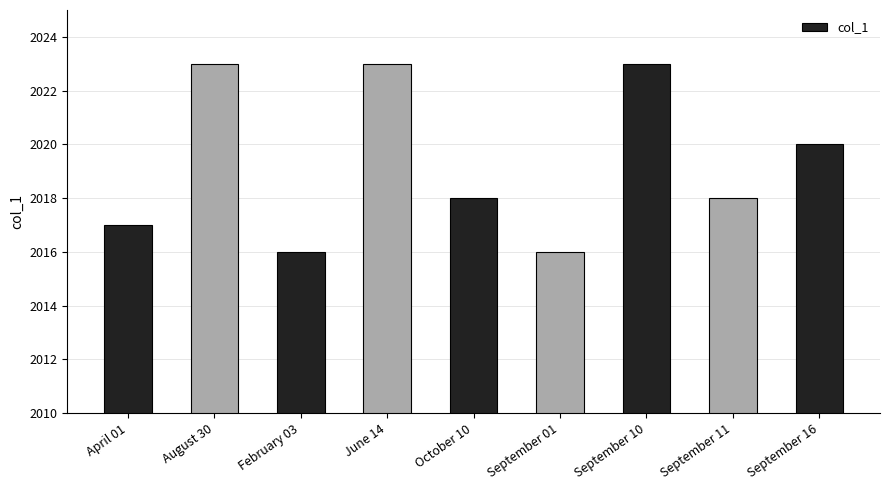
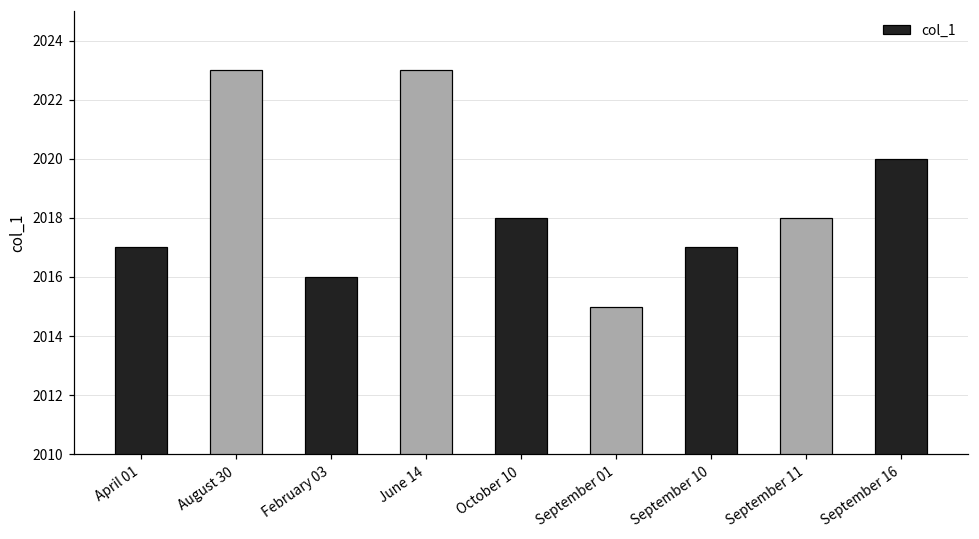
September 01: 2016 -> 2015
September 10: 2023 -> 2017
